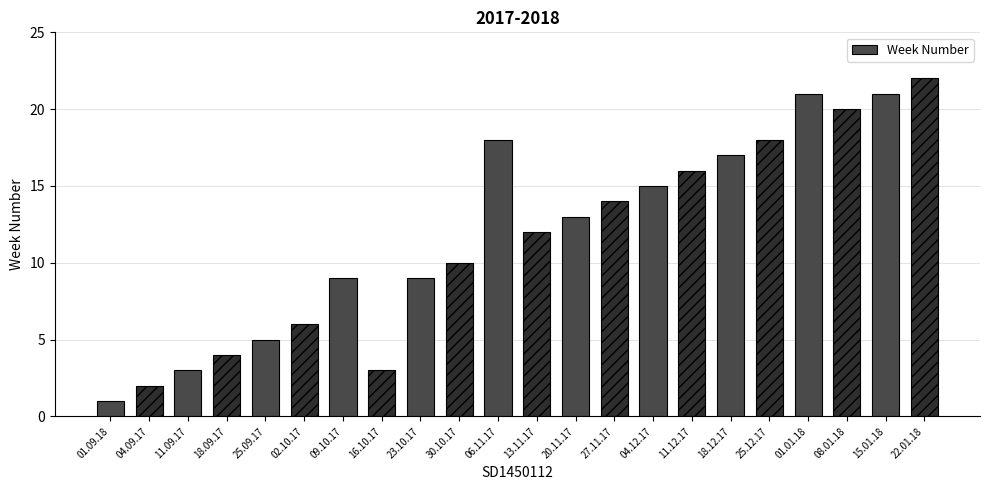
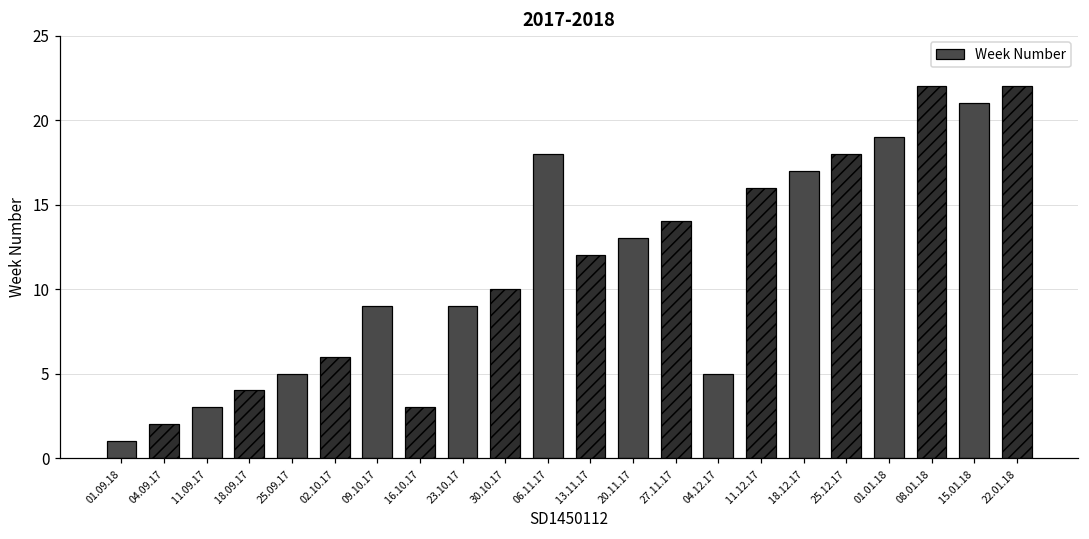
04.12.17: 15 -> 5
01.01.18: 21 -> 19
08.01.18: 20 -> 22
